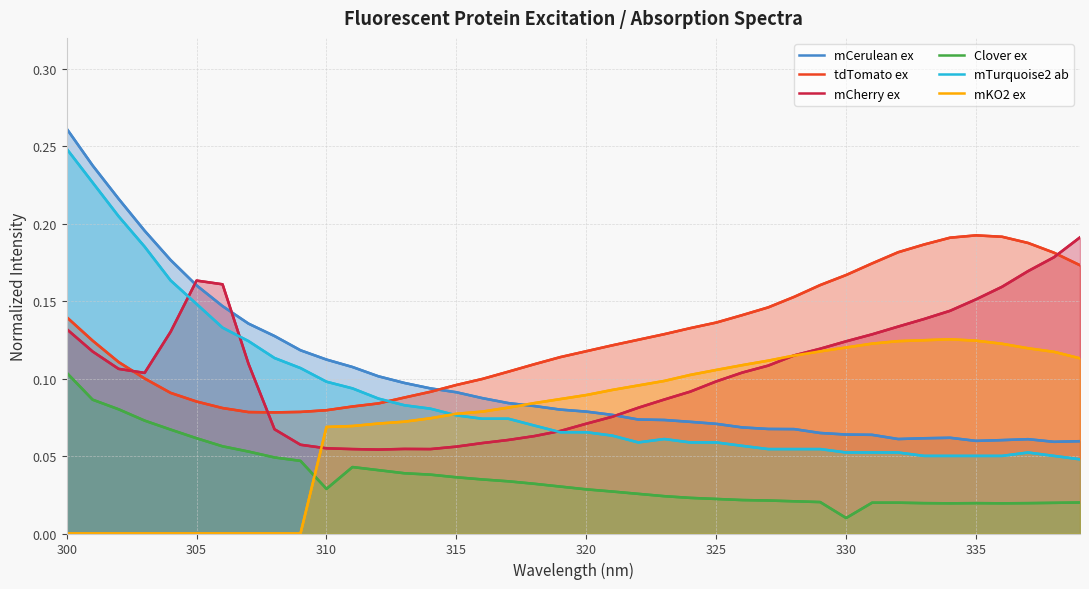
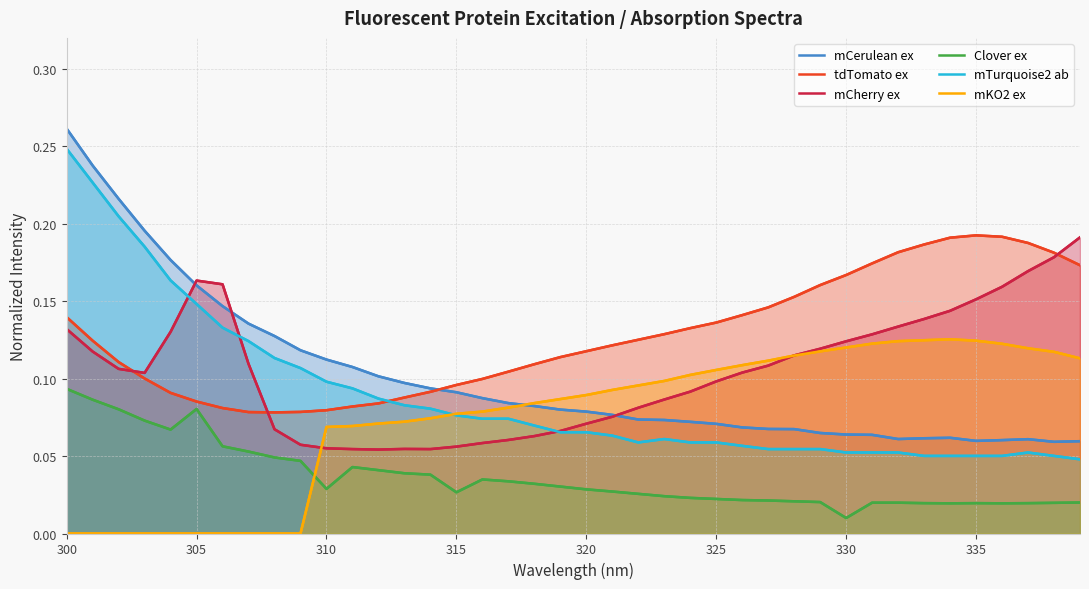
Clover ex, 300: 0.104 -> 0.093
Clover ex, 305: 0.062 -> 0.080
Clover ex, 315: 0.036 -> 0.027
